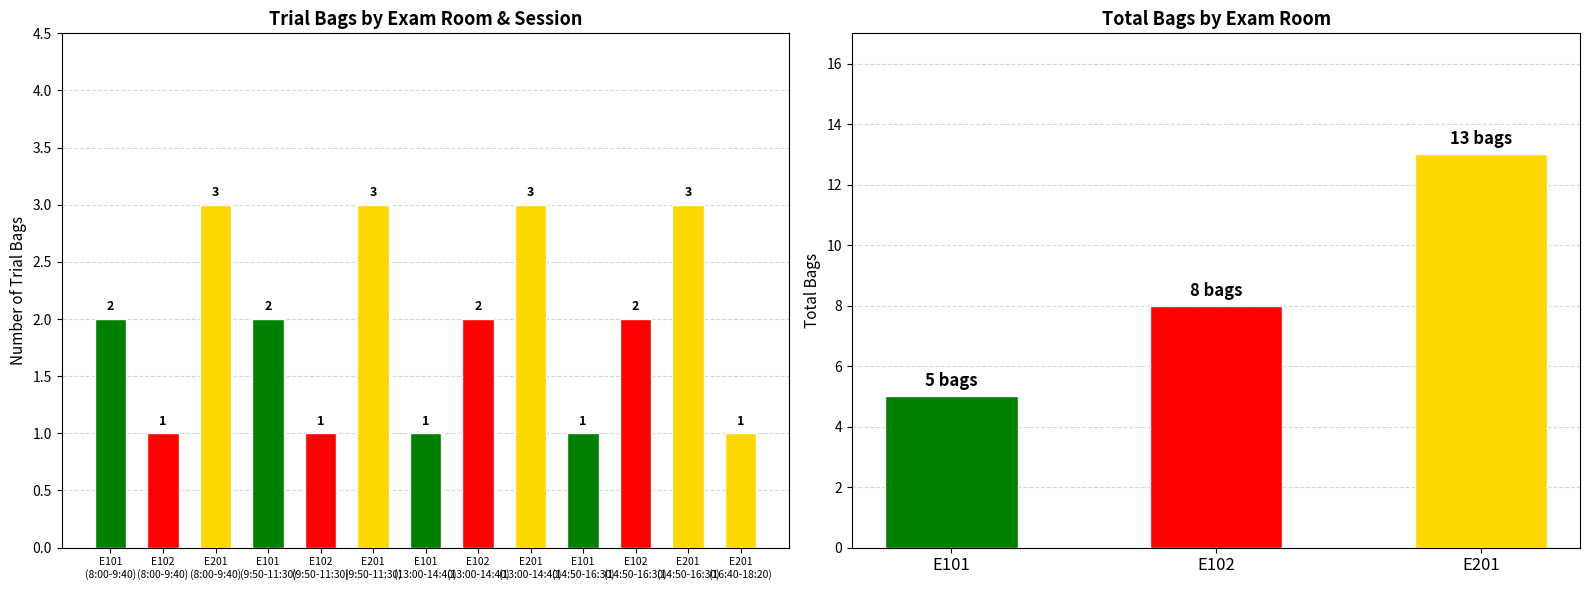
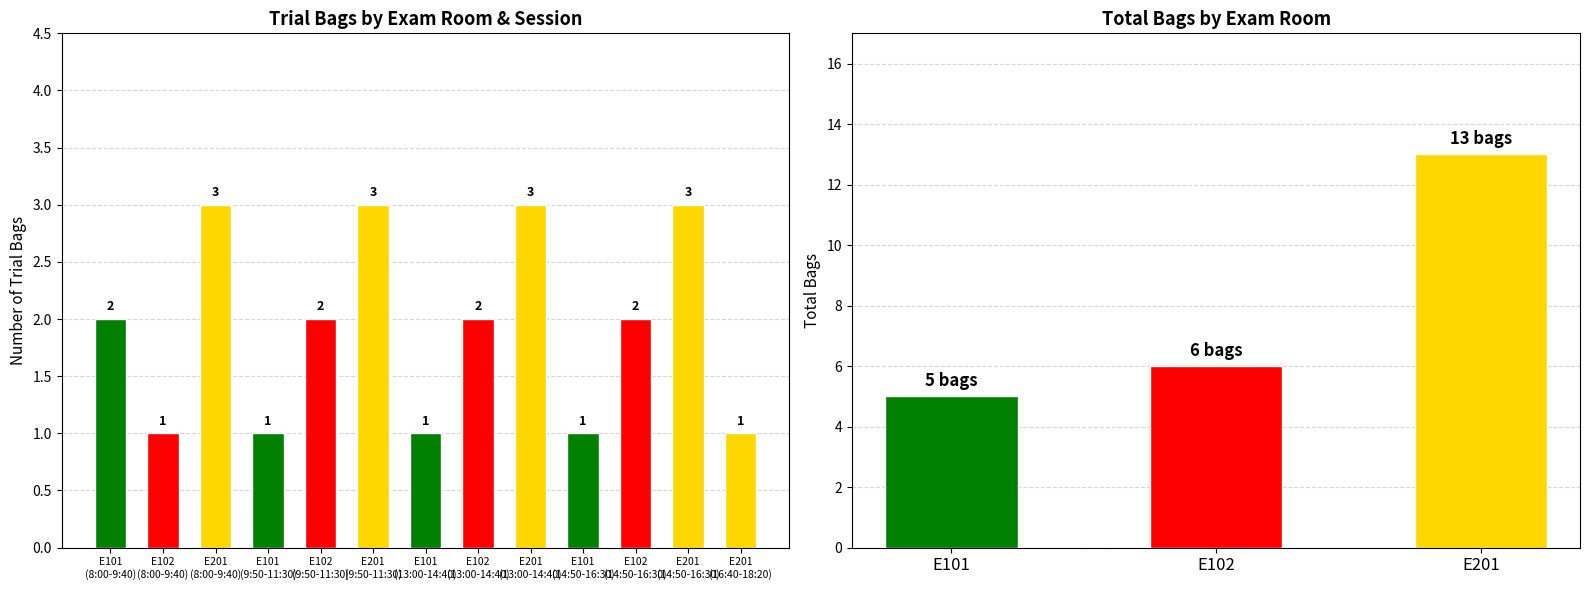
Trial Bags by Exam Room & Session, E101 (9:50-11:30): 2 -> 1
Trial Bags by Exam Room & Session, E102 (9:50-11:30): 1 -> 2
Total Bags by Exam Room, E102: 8 -> 6
